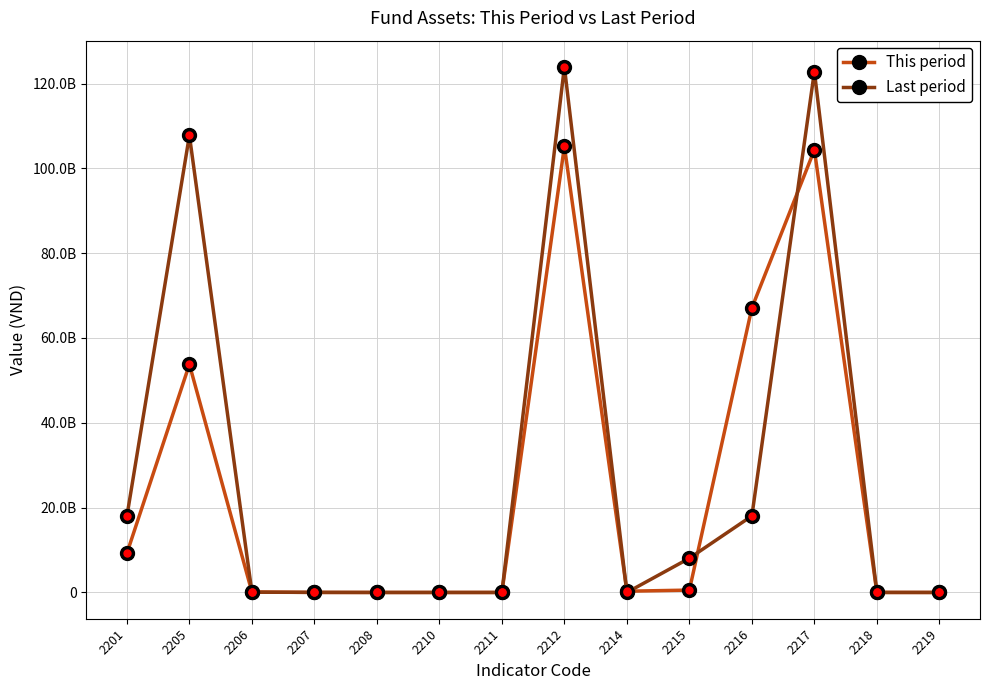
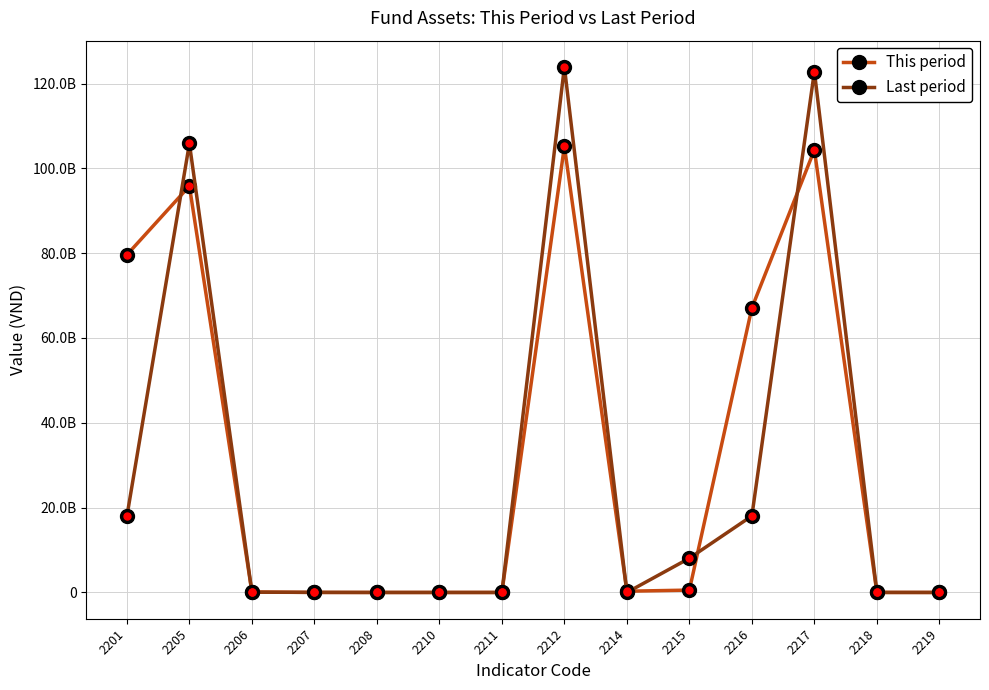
This period, 2201: 9000000000 -> 80000000000
This period, 2205: 54000000000 -> 96000000000
Last period, 2205: 108000000000 -> 106000000000
